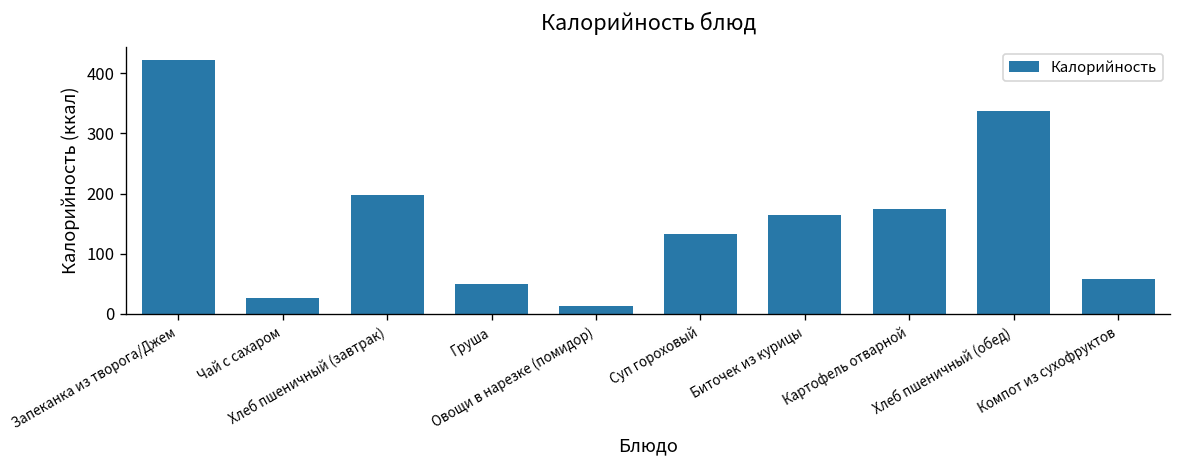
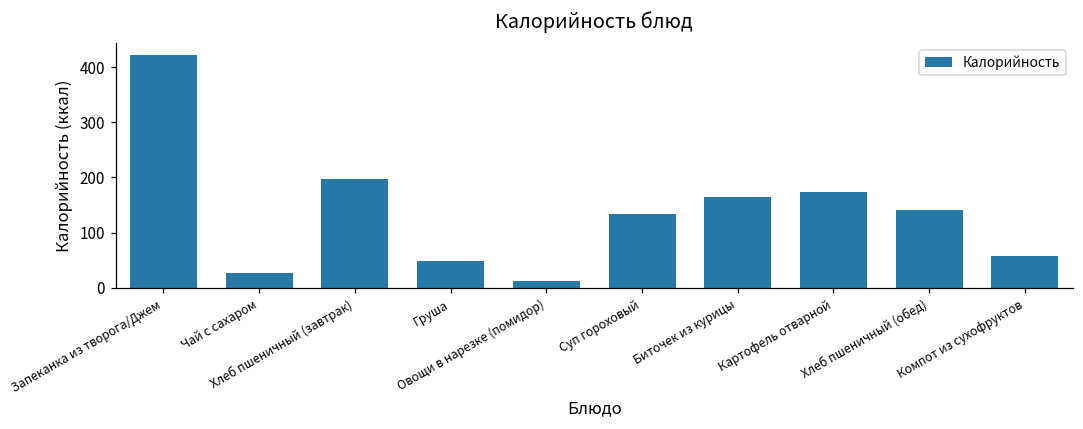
Хлеб пшеничный (обед): 340 -> 140
